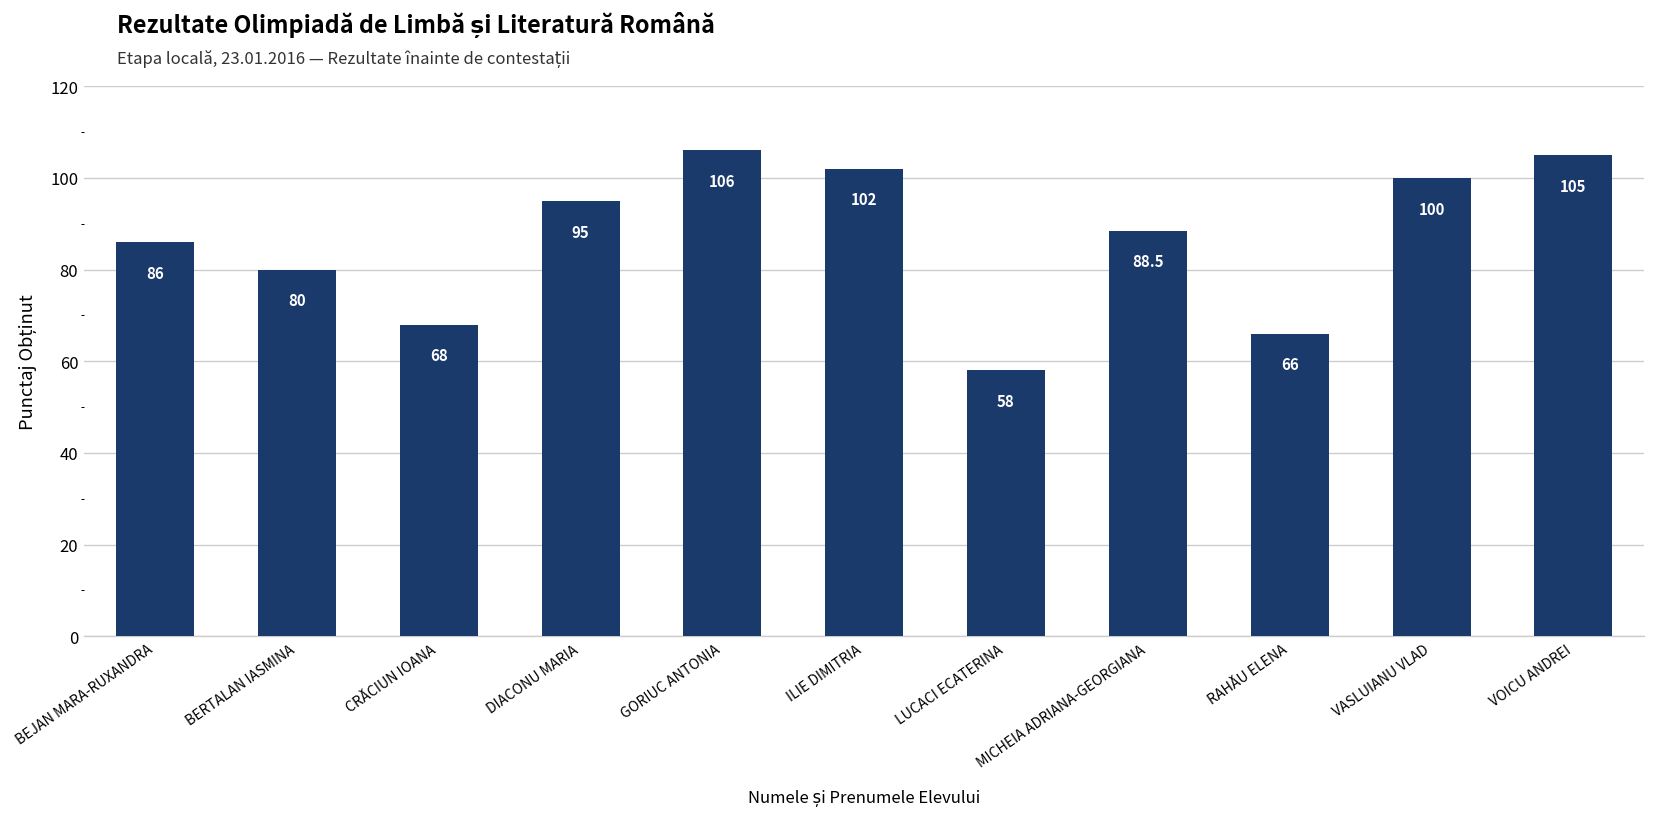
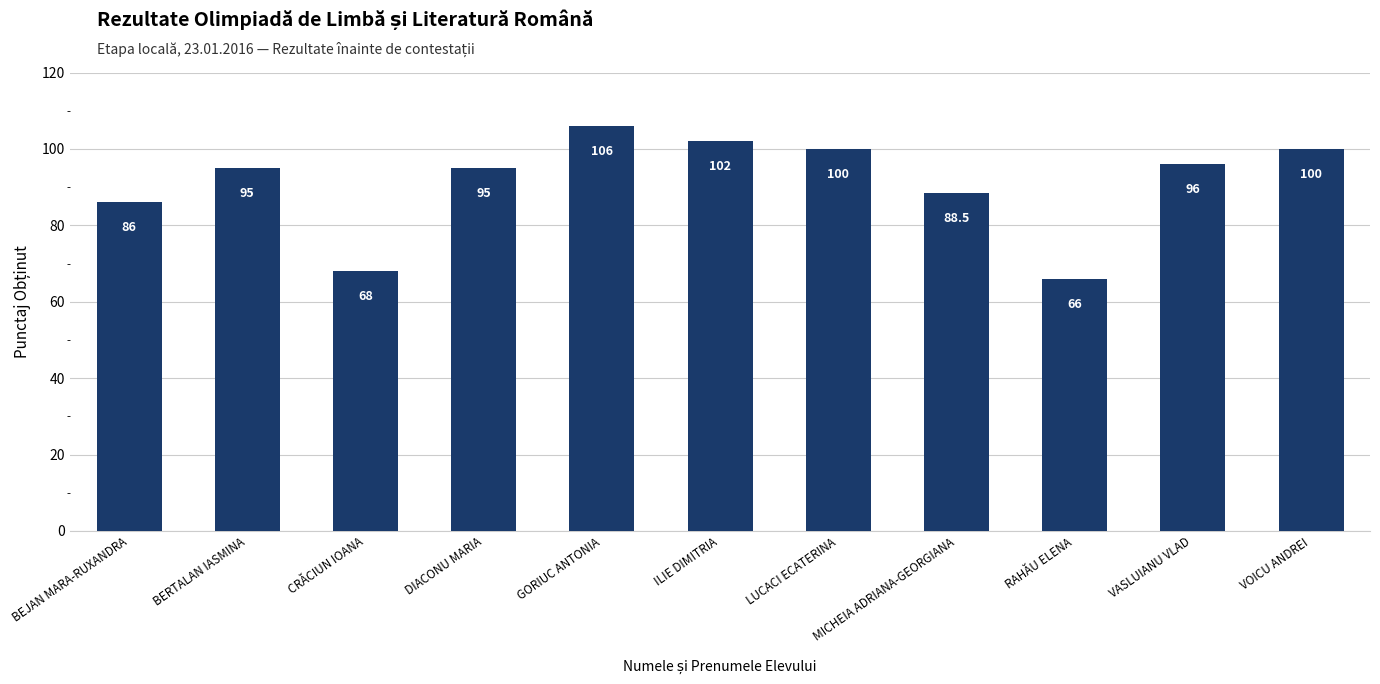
BERTALAN IASMINA: 80 -> 95
LUCACI ECATERINA: 58 -> 100
VASLUIANU VLAD: 100 -> 96
VOICU ANDREI: 105 -> 100
